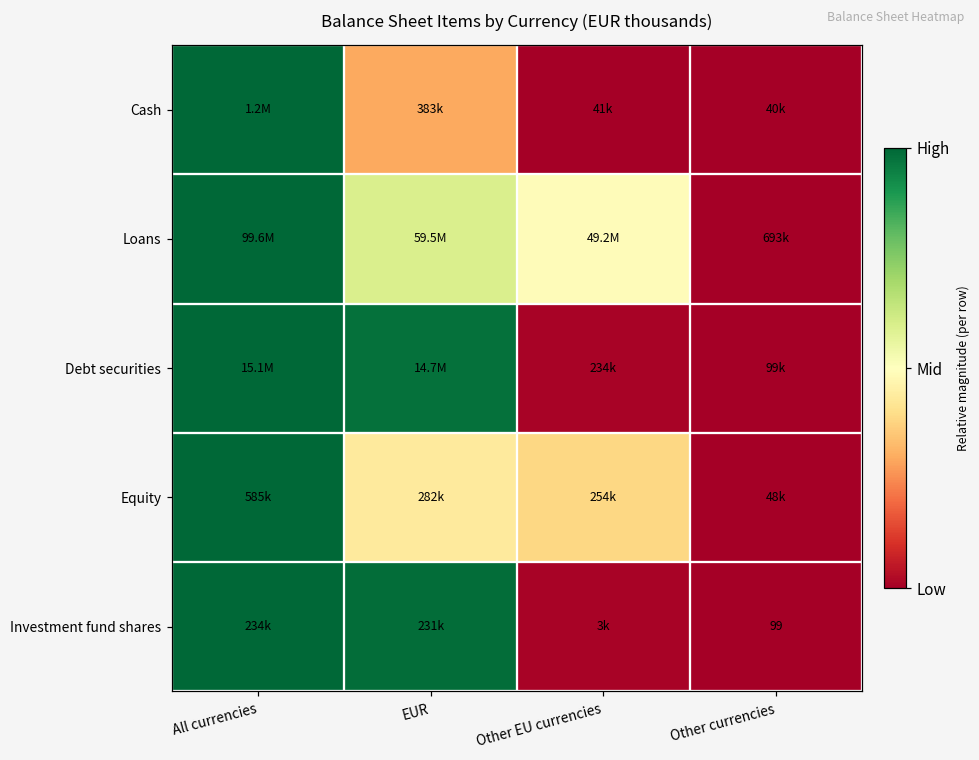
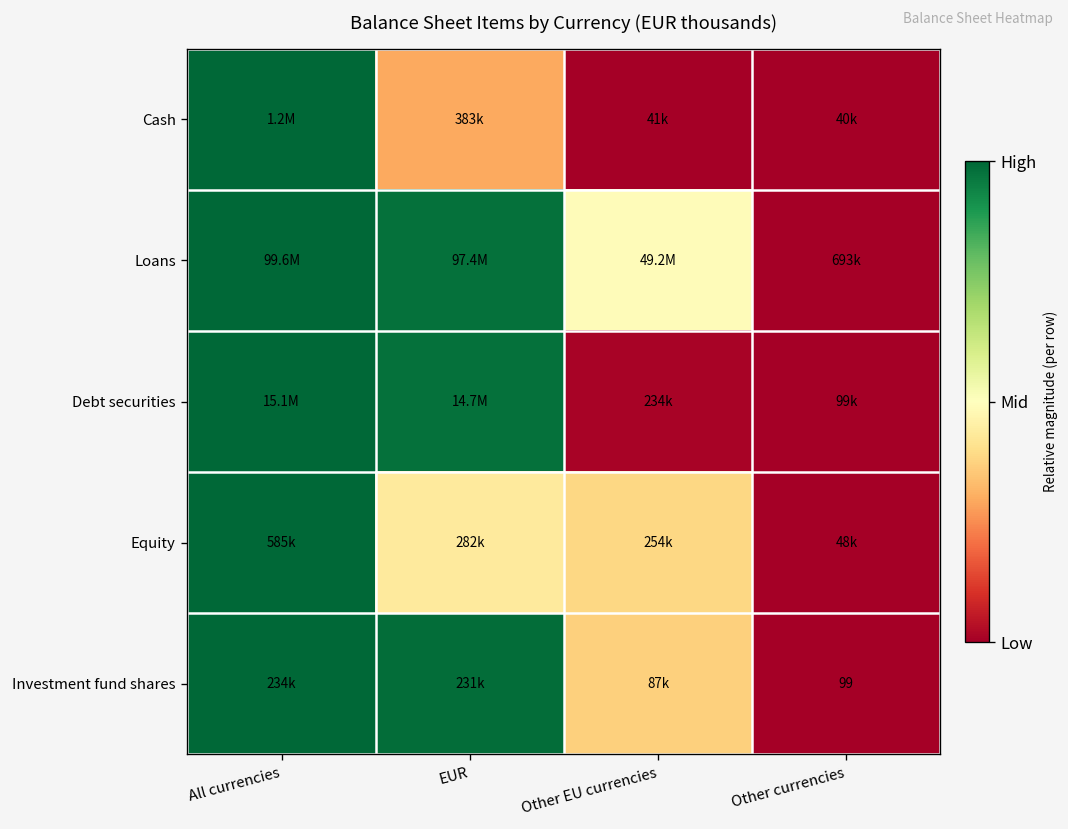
Loans, EUR: 59.5M -> 97.4M
Investment fund shares, Other EU currencies: 3k -> 87k
